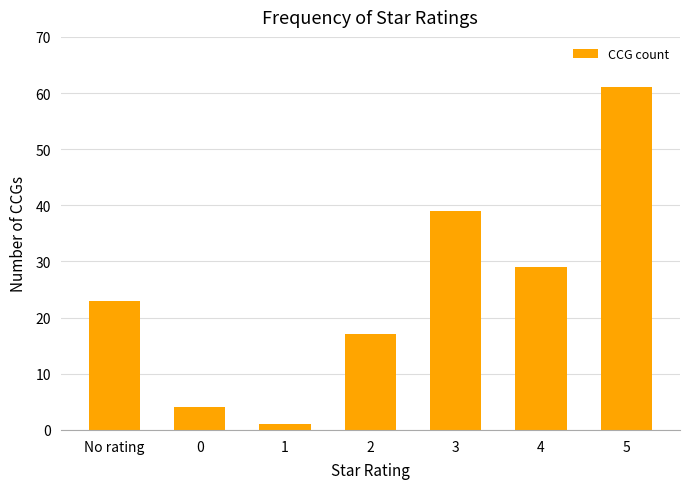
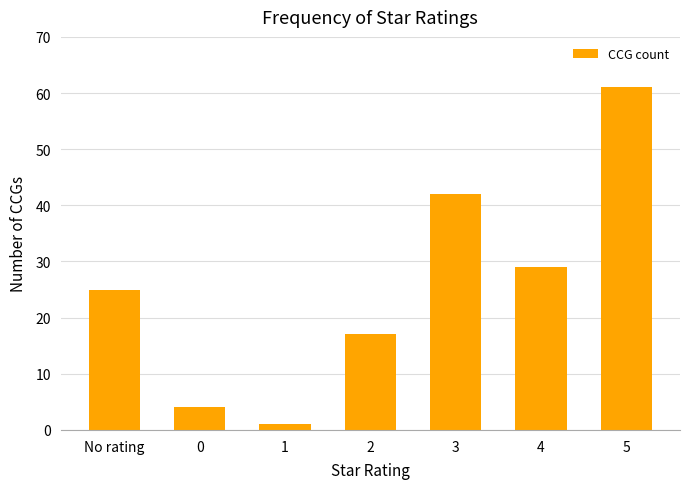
No rating: 23 -> 25
3: 39 -> 42
